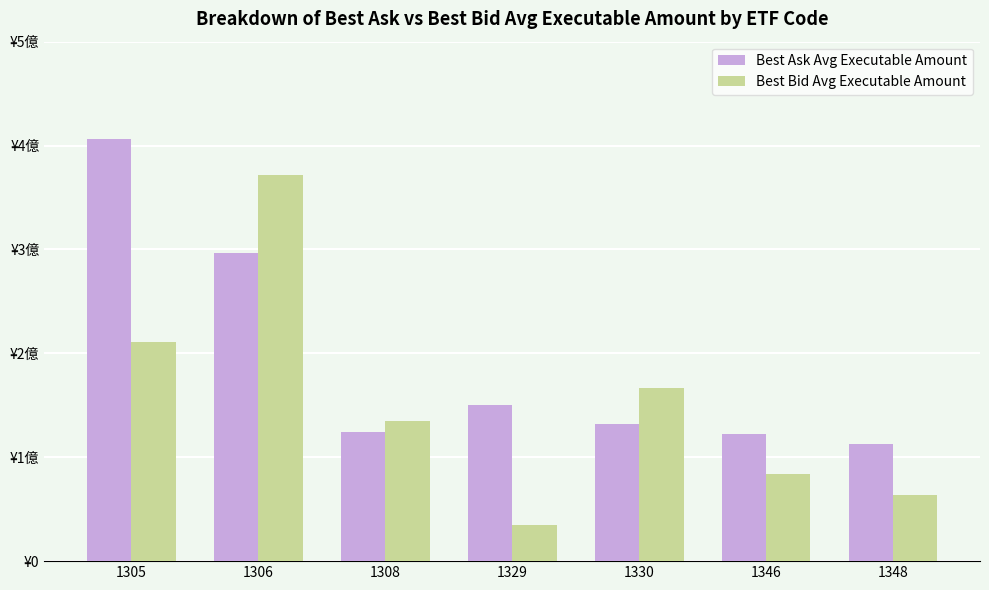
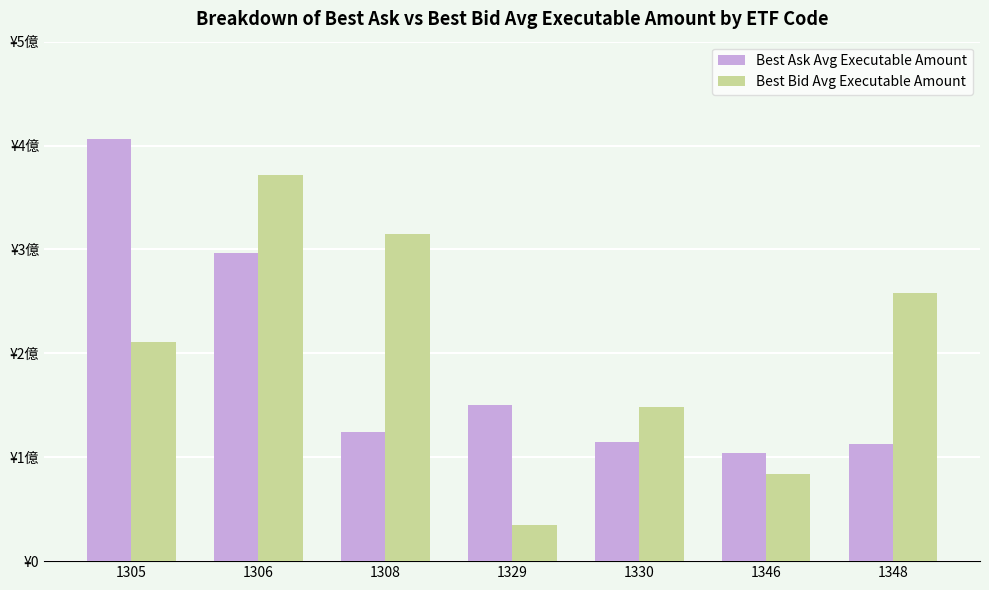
Best Bid Avg Executable Amount, 1308: ¥1.35億 -> ¥3.15億
Best Ask Avg Executable Amount, 1330: ¥1.32億 -> ¥1.15億
Best Bid Avg Executable Amount, 1330: ¥1.67億 -> ¥1.48億
Best Ask Avg Executable Amount, 1346: ¥1.23億 -> ¥1.04億
Best Bid Avg Executable Amount, 1348: ¥0.64億 -> ¥2.58億
